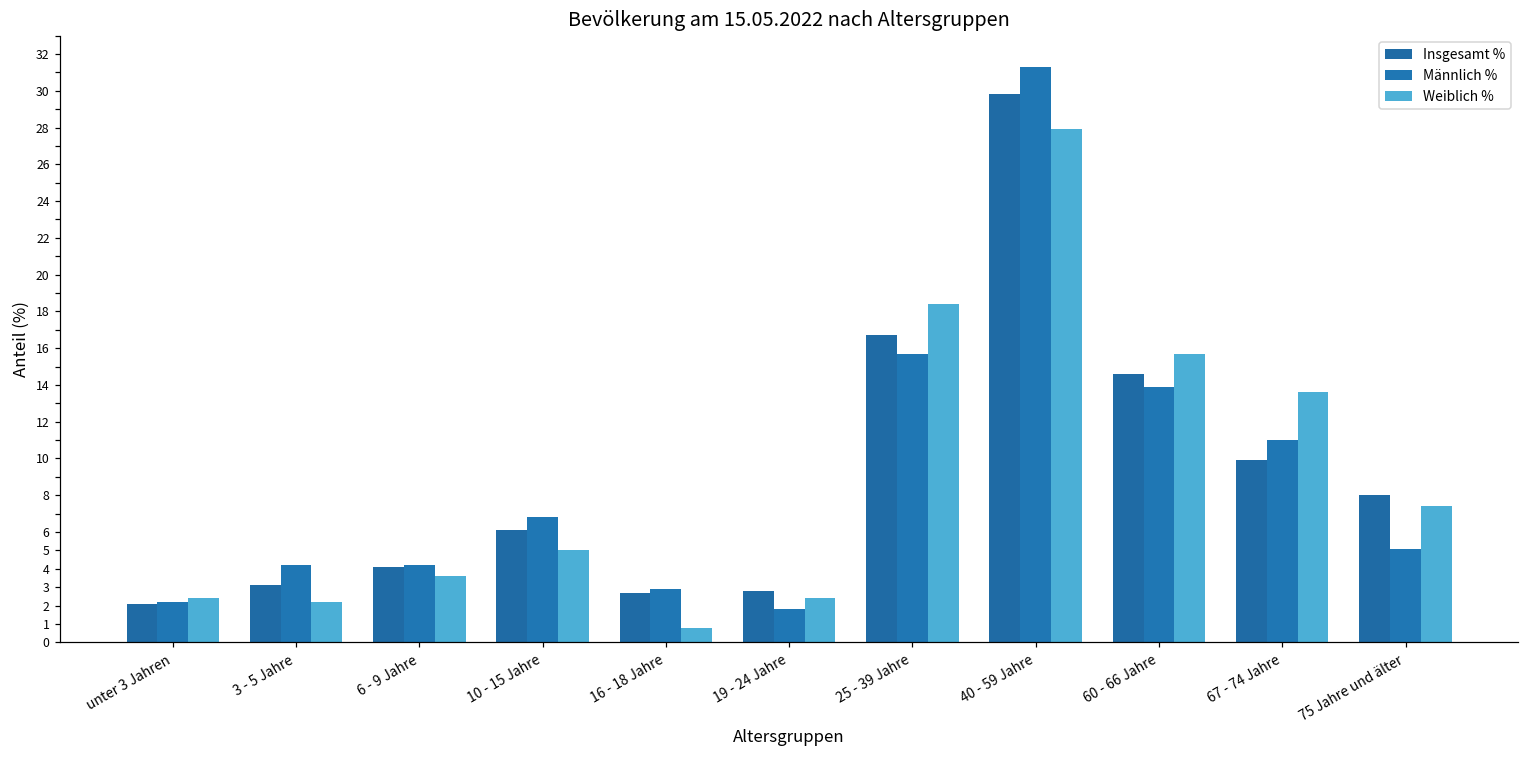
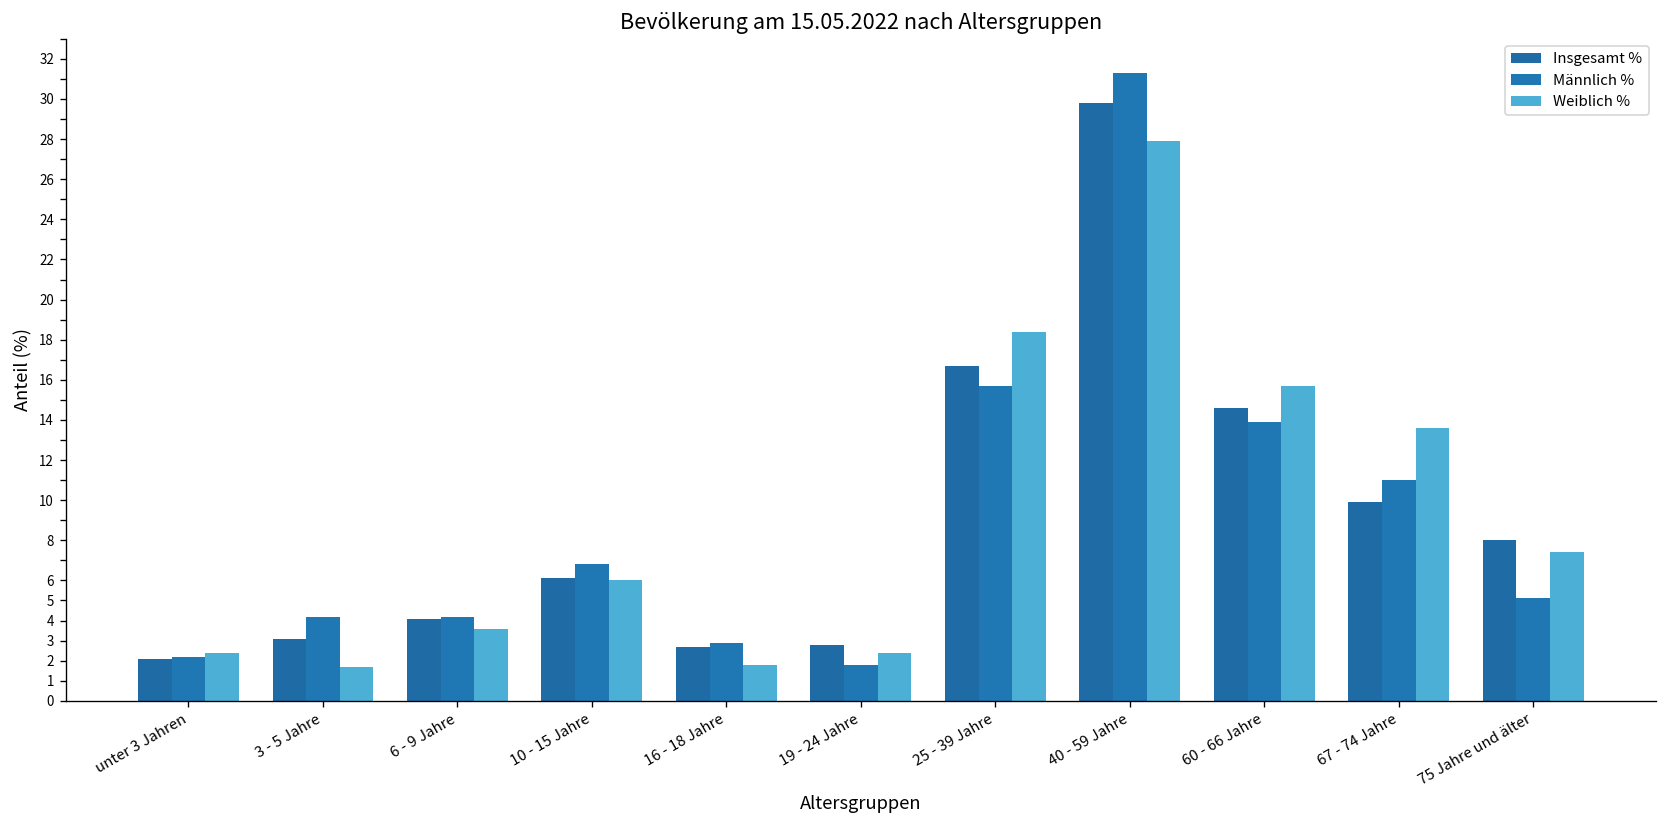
Weiblich %, 3 - 5 Jahre: 2.2 -> 1.7
Weiblich %, 10 - 15 Jahre: 5 -> 6
Weiblich %, 16 - 18 Jahre: 0.8 -> 1.8
